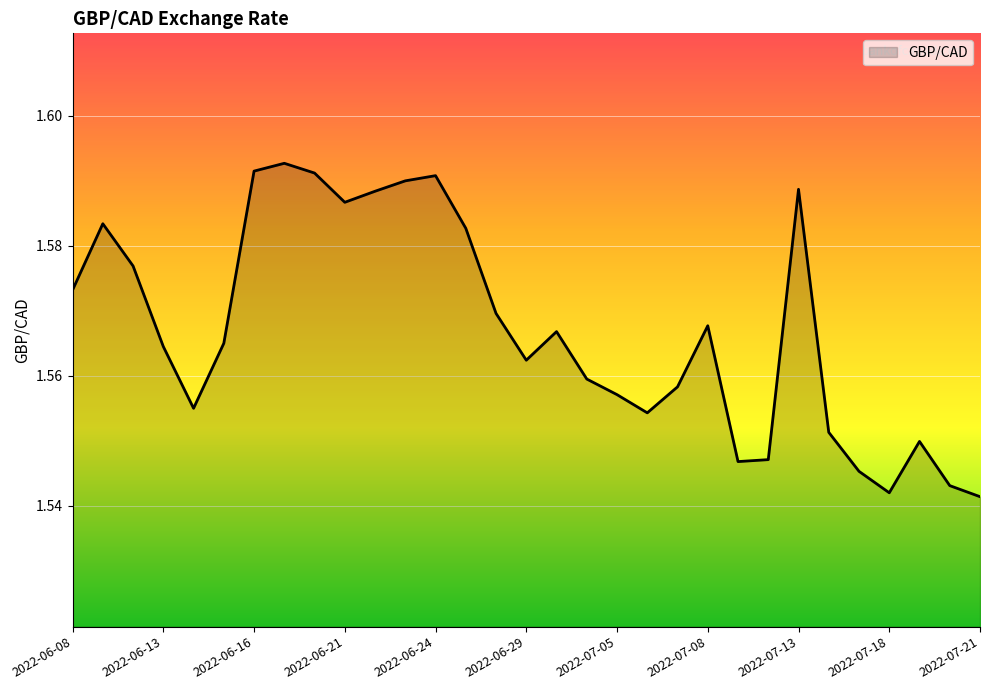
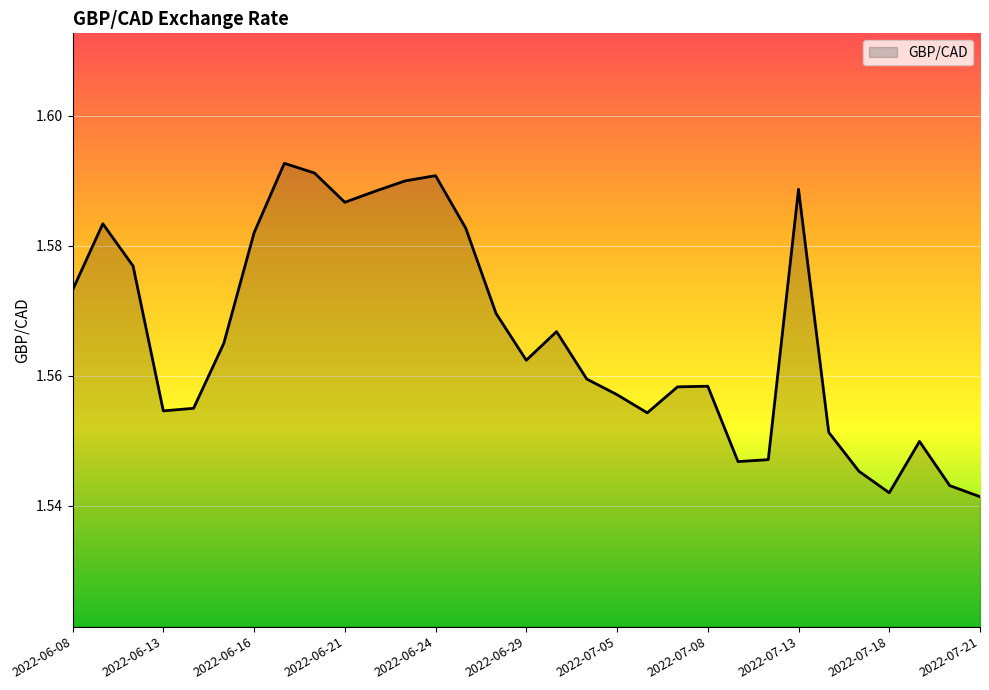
2022-06-13: 1.565 -> 1.555
2022-06-16: 1.592 -> 1.582
2022-07-08: 1.568 -> 1.558
